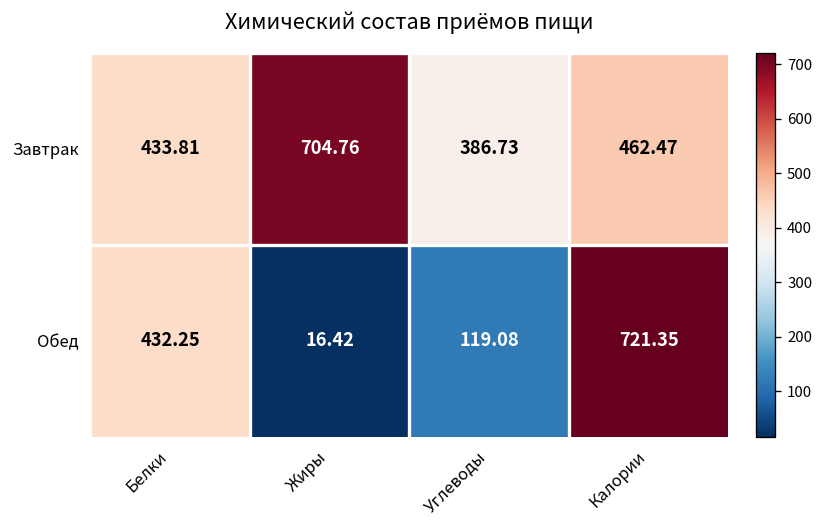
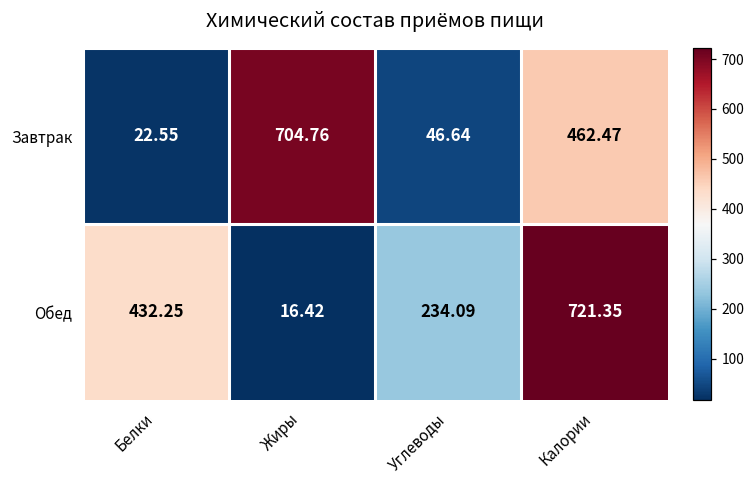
Завтрак, Белки: 433.81 -> 22.55
Завтрак, Углеводы: 386.73 -> 46.64
Обед, Углеводы: 119.08 -> 234.09
